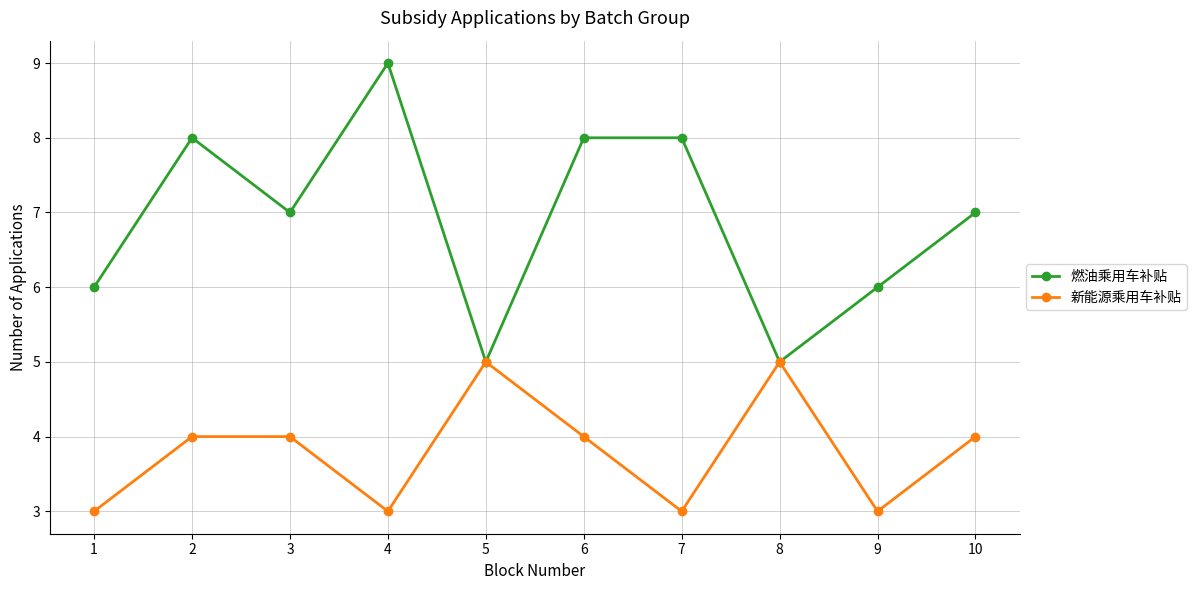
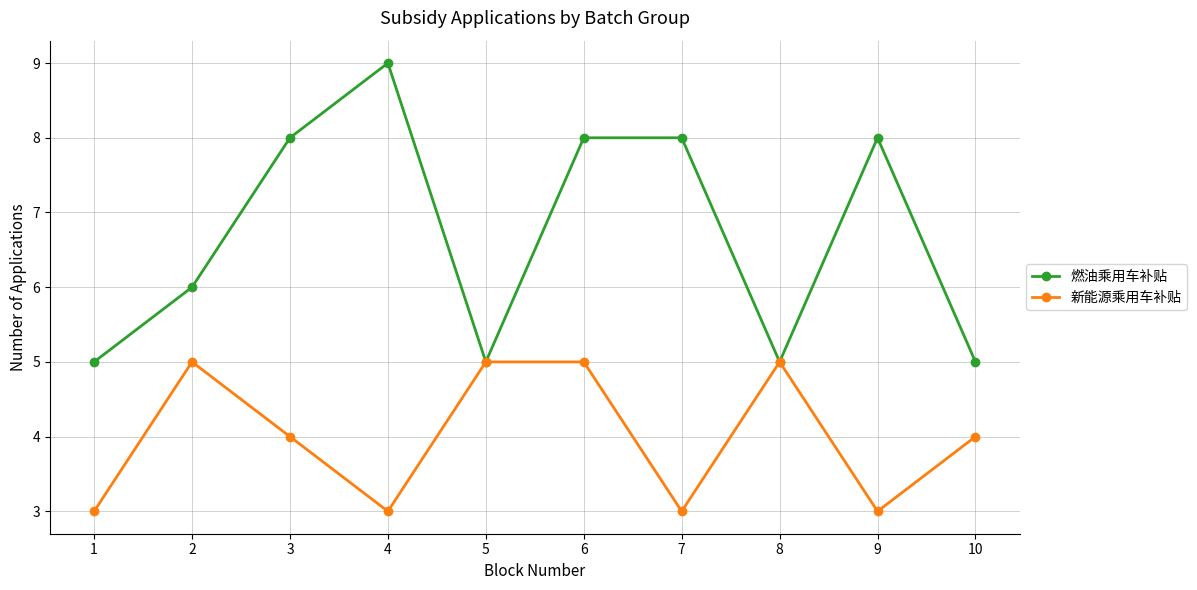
燃油乘用车补贴, 1: 6 -> 5
燃油乘用车补贴, 2: 8 -> 6
新能源乘用车补贴, 2: 4 -> 5
燃油乘用车补贴, 3: 7 -> 8
新能源乘用车补贴, 6: 4 -> 5
燃油乘用车补贴, 9: 6 -> 8
燃油乘用车补贴, 10: 7 -> 5
